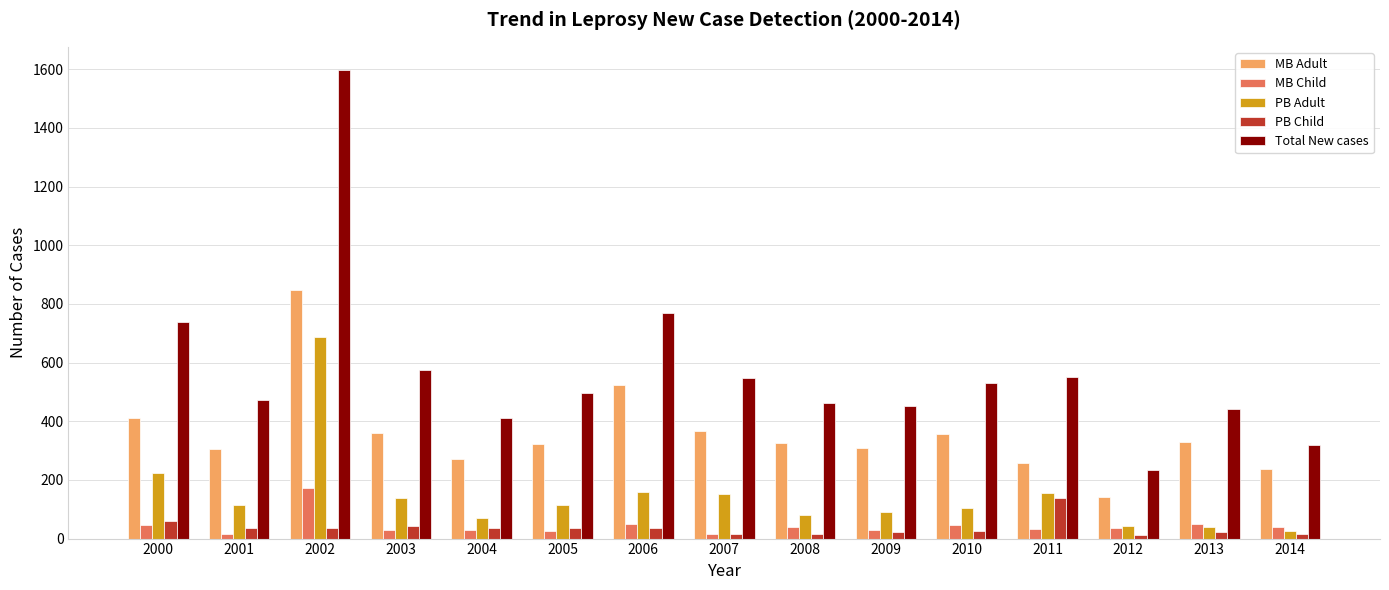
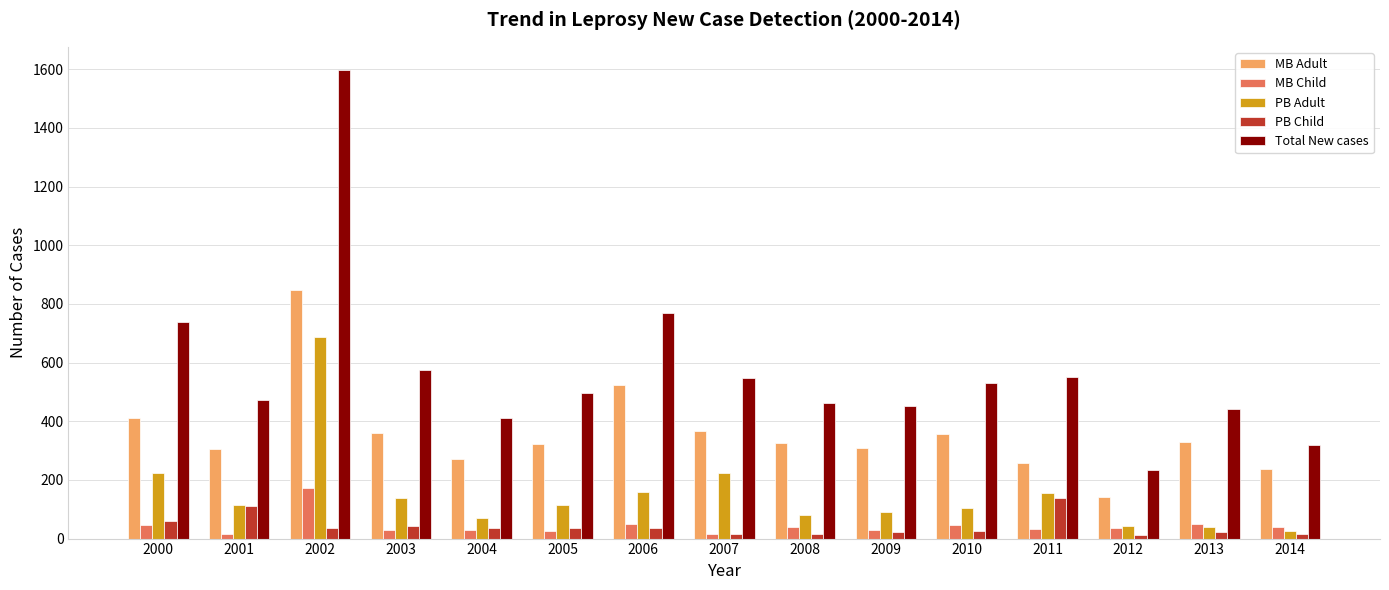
PB Child, 2001: 40 -> 110
PB Adult, 2007: 150 -> 230
